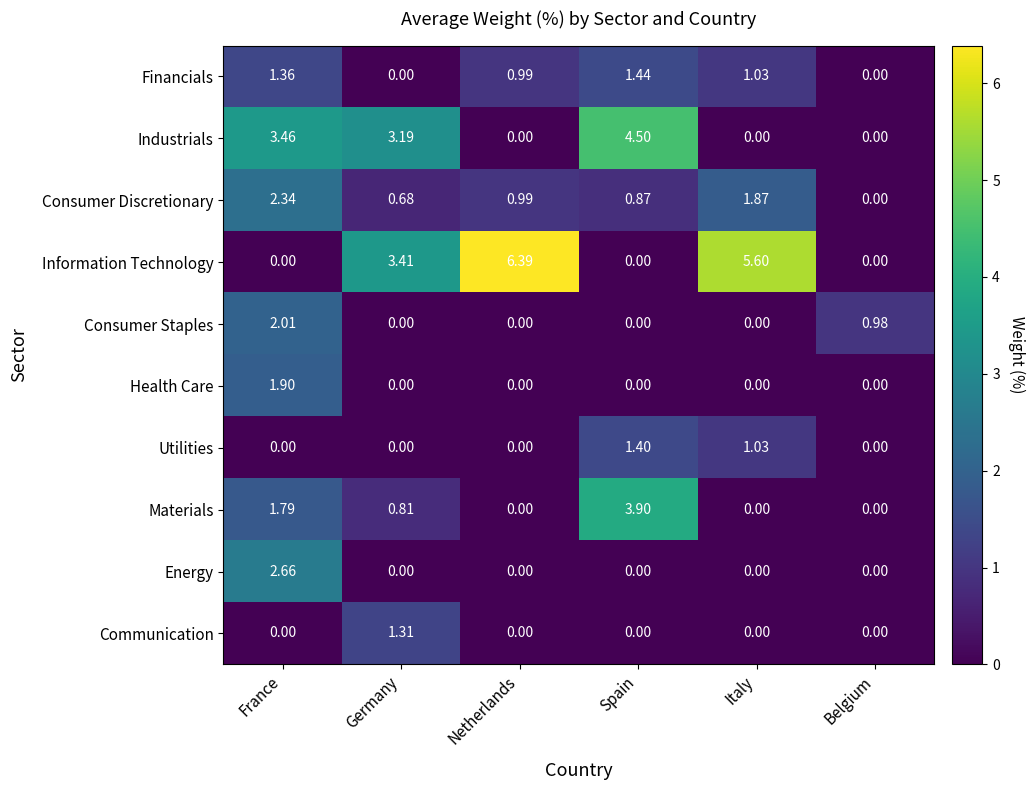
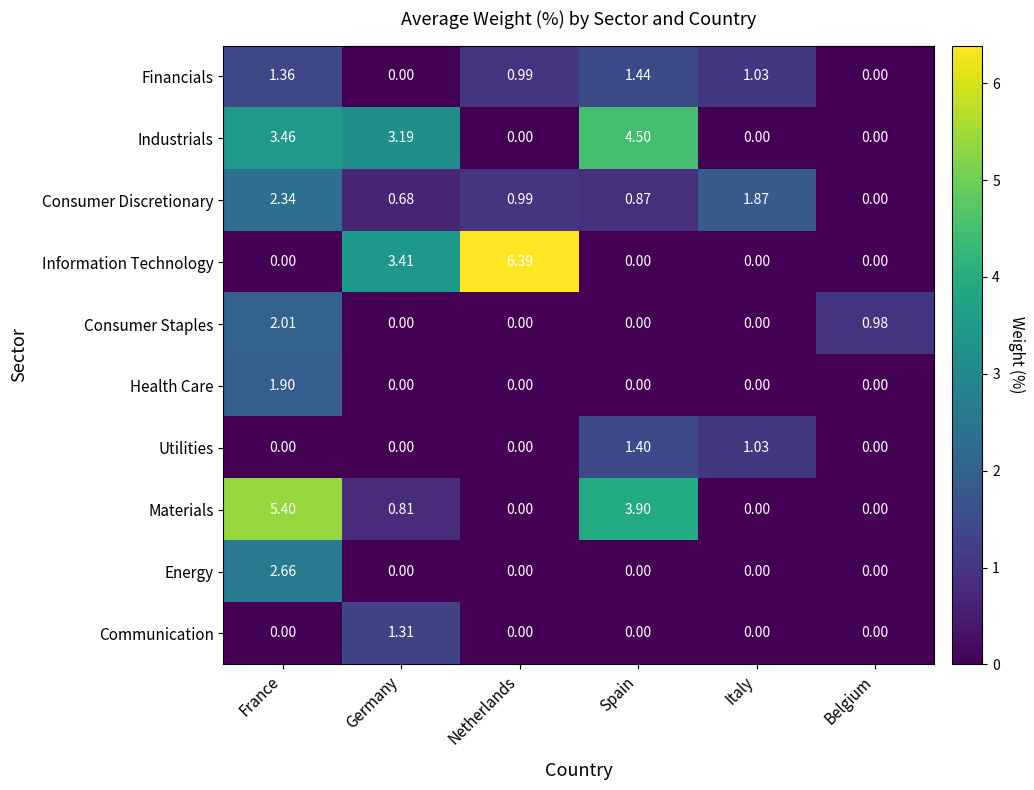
Information Technology, Italy: 5.60 -> 0.00
Materials, France: 1.79 -> 5.40
